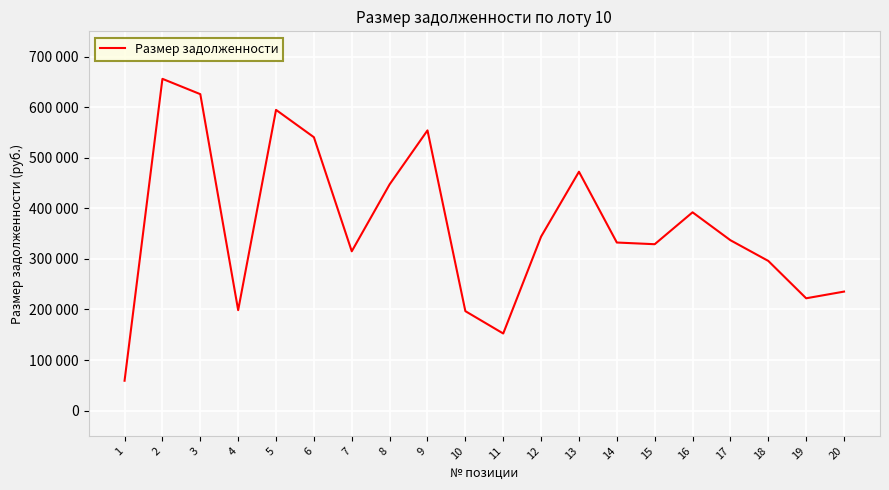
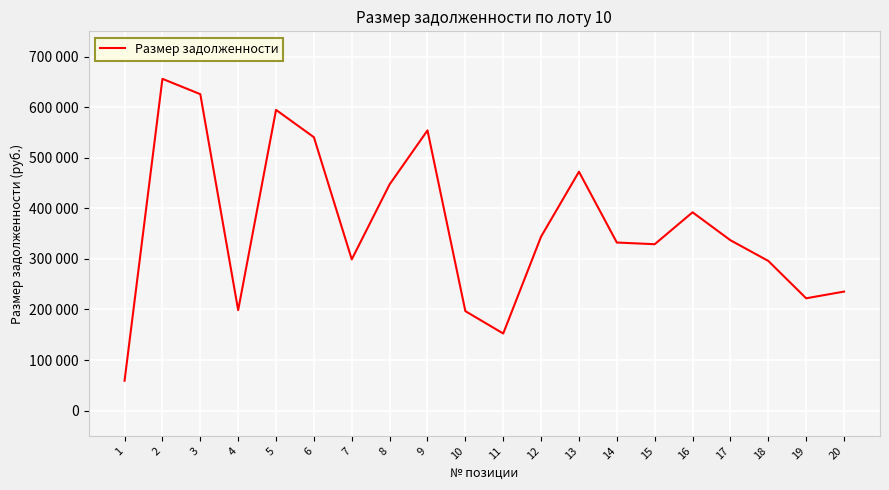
7: 320000 -> 300000
